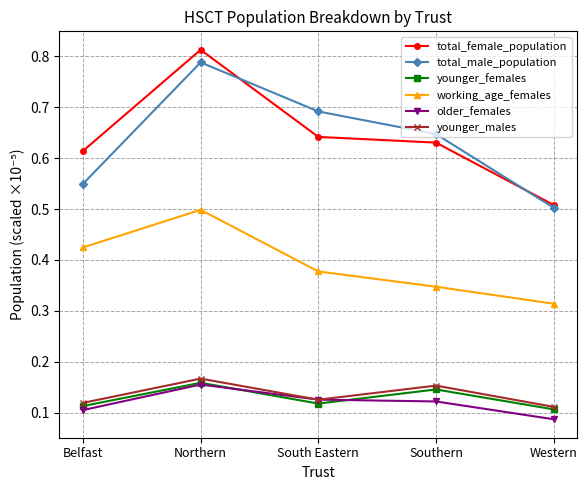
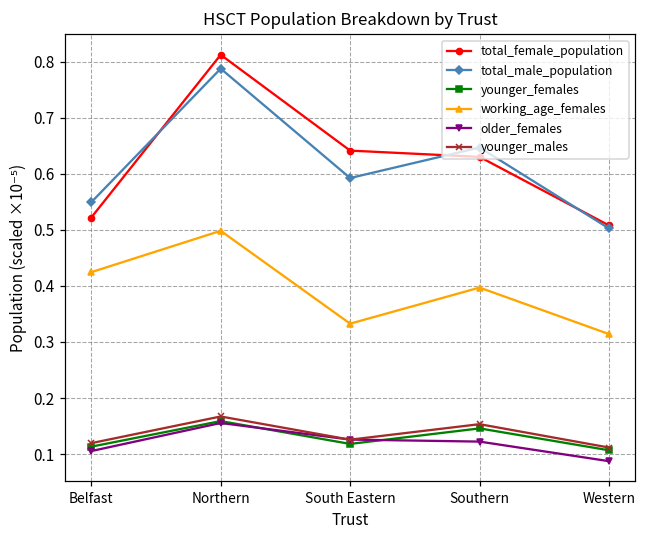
total_female_population, Belfast: 0.61 -> 0.52
total_male_population, South Eastern: 0.69 -> 0.59
working_age_females, South Eastern: 0.38 -> 0.33
working_age_females, Southern: 0.35 -> 0.40
